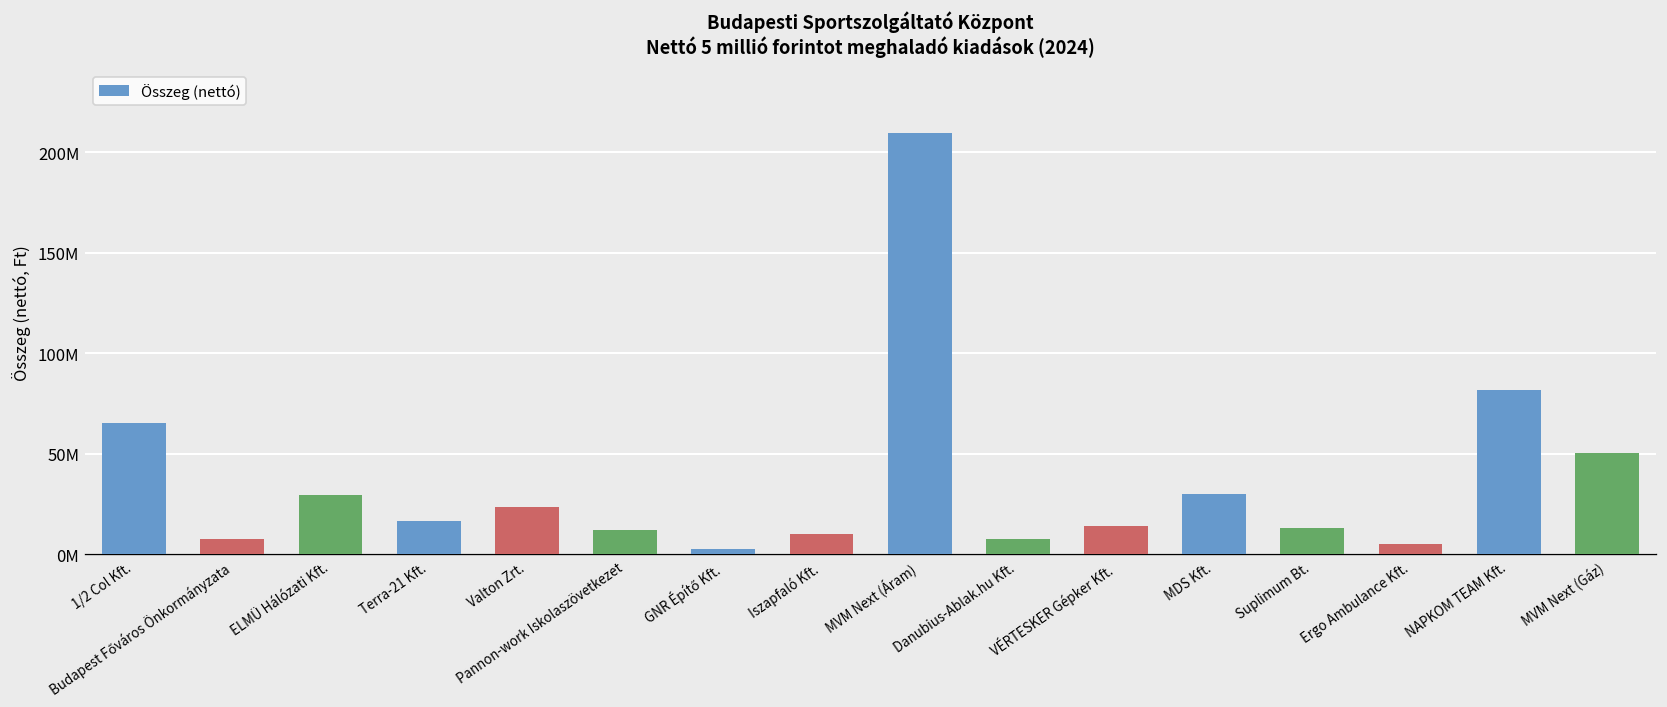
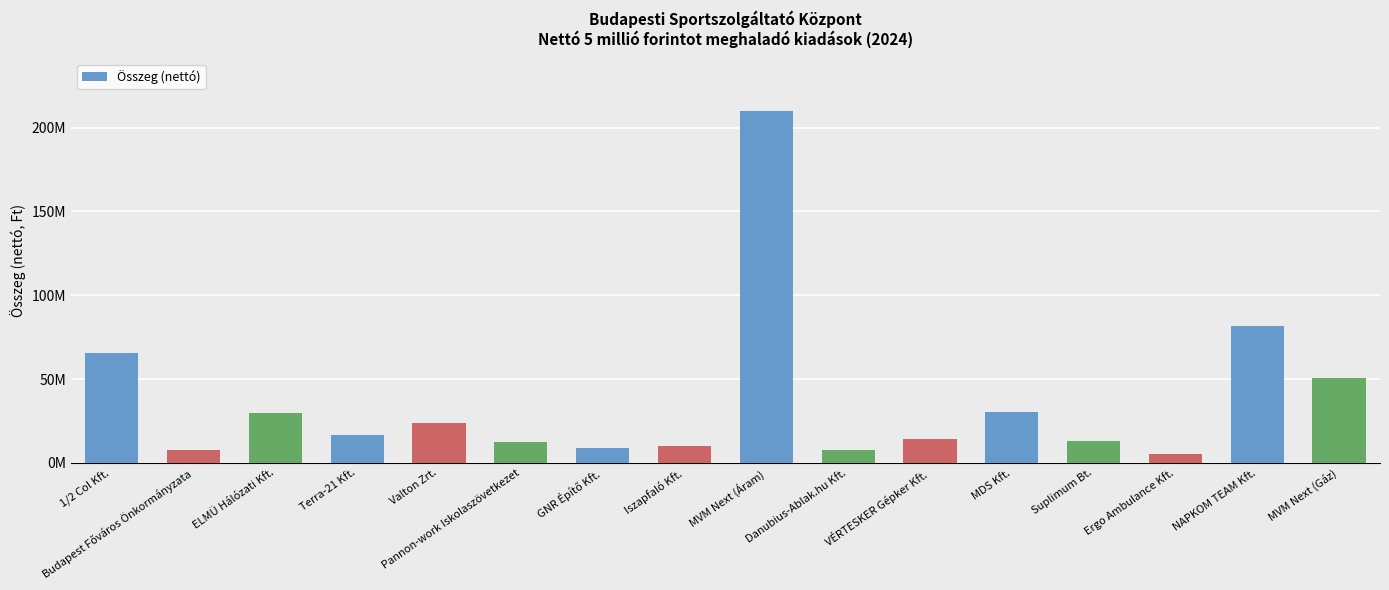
GNR Építő Kft.: 3000000 -> 9000000
